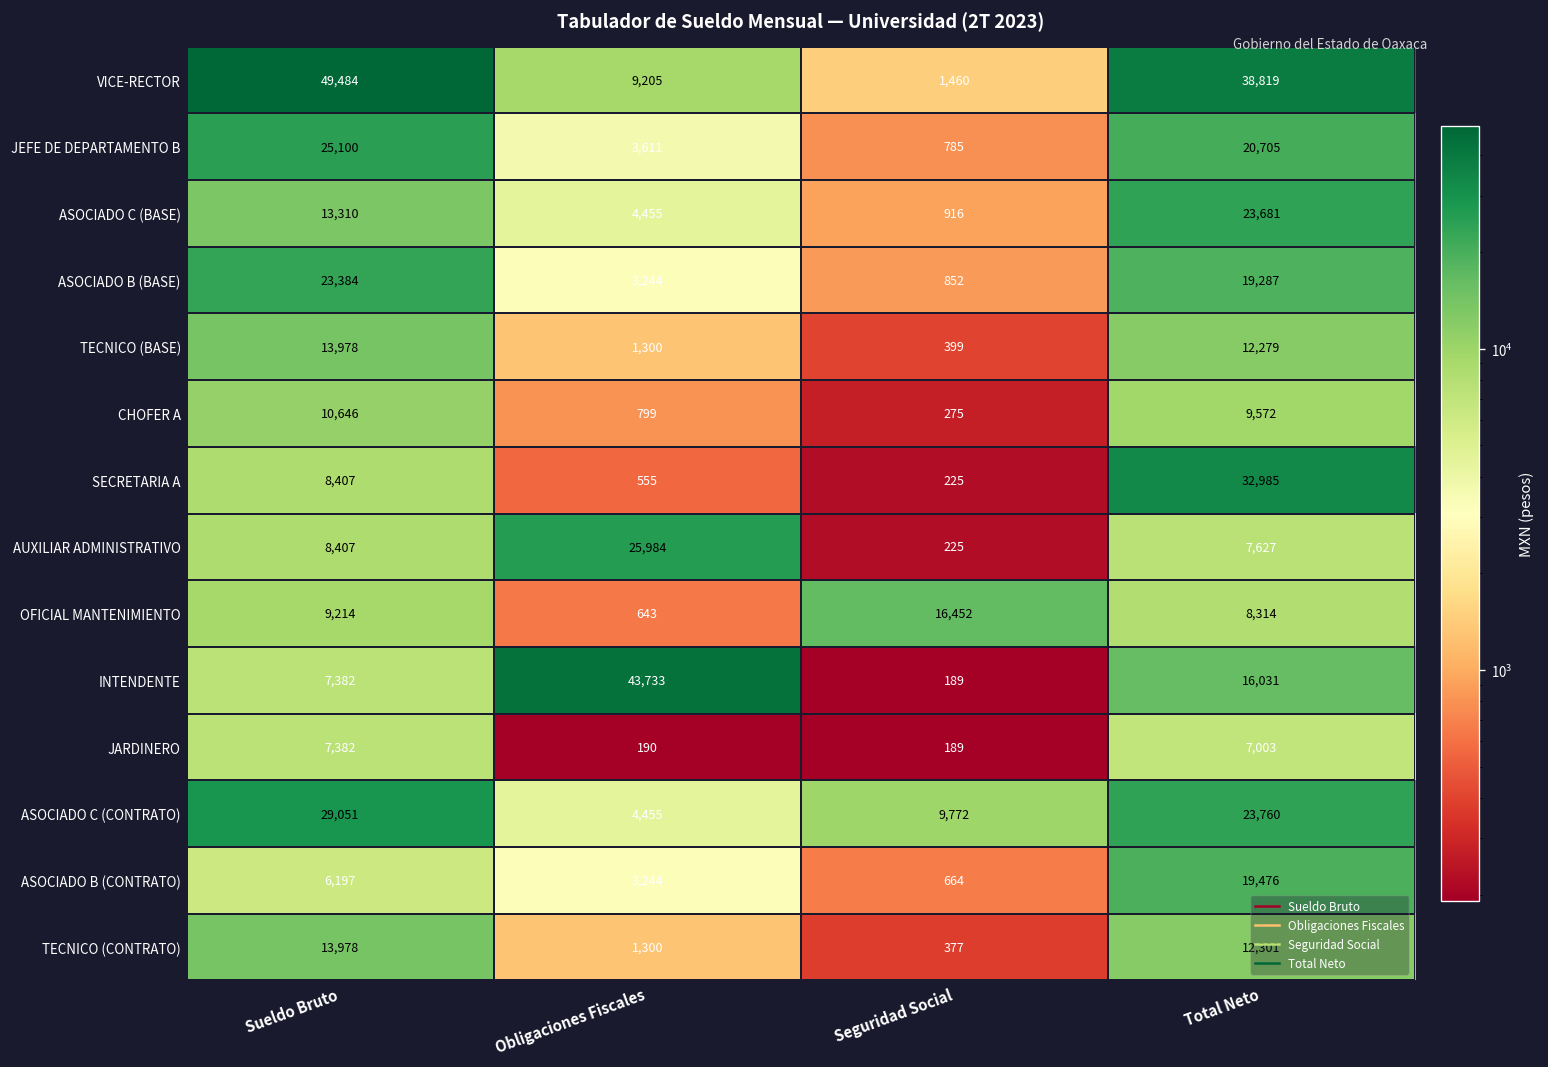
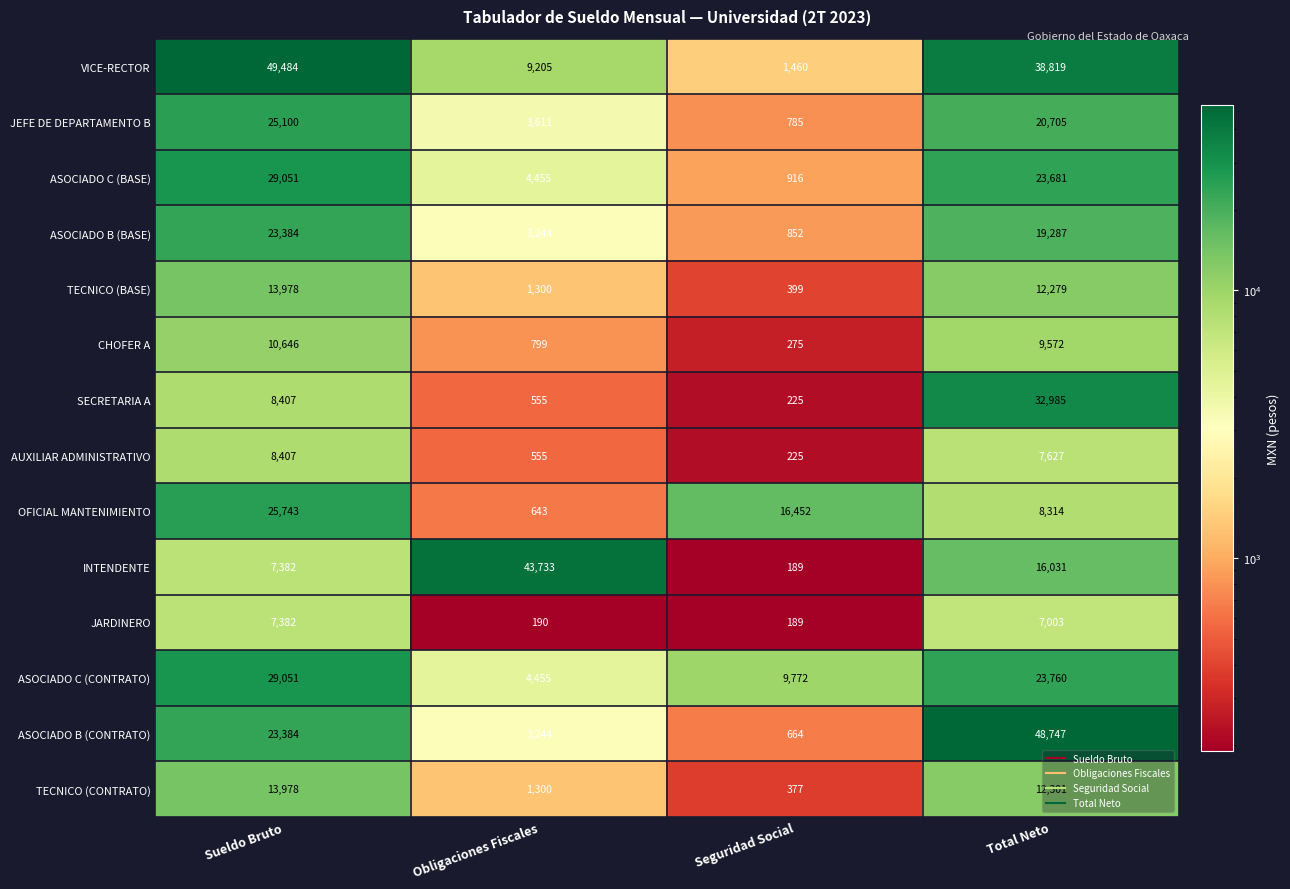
ASOCIADO C (BASE), Sueldo Bruto: 13,310 -> 29,051
AUXILIAR ADMINISTRATIVO, Obligaciones Fiscales: 25,984 -> 555
OFICIAL MANTENIMIENTO, Sueldo Bruto: 9,214 -> 25,743
ASOCIADO B (CONTRATO), Sueldo Bruto: 6,197 -> 23,384
ASOCIADO B (CONTRATO), Total Neto: 19,476 -> 48,747
